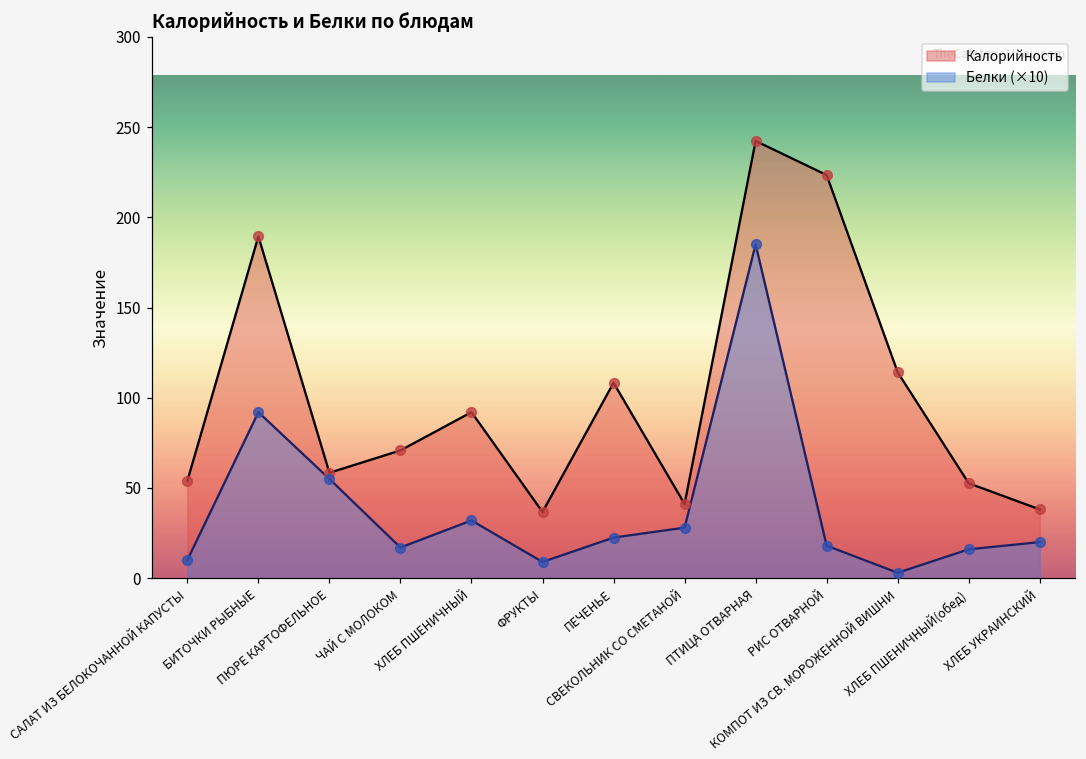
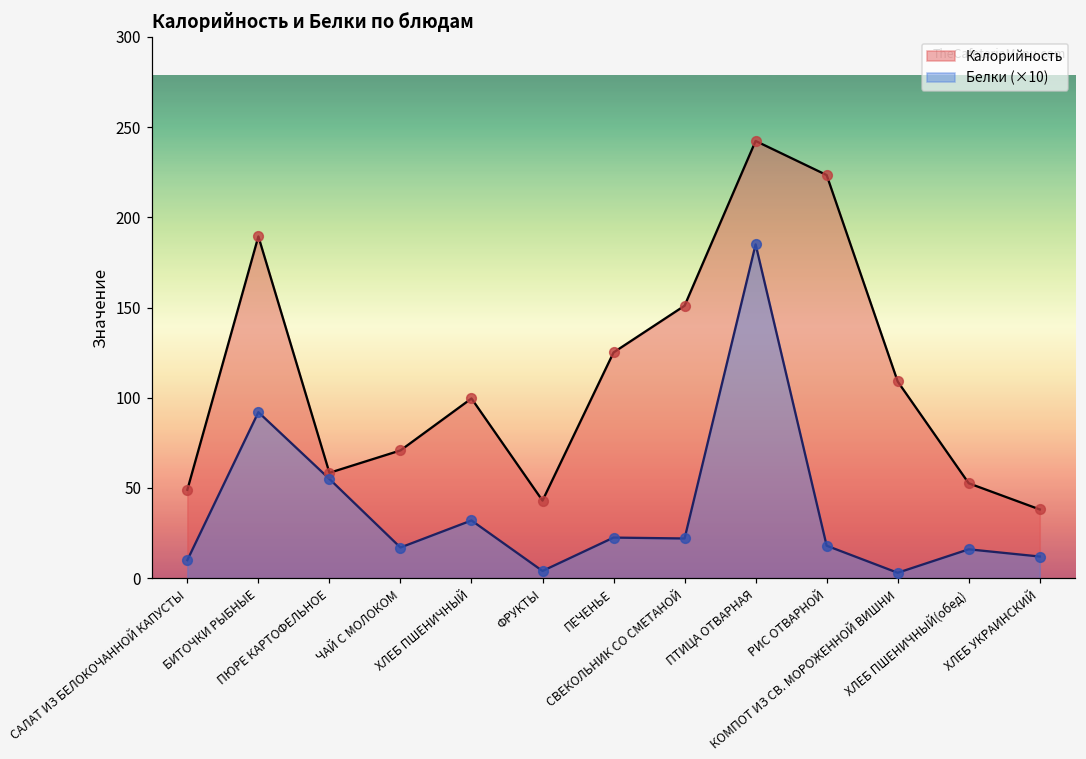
Калорийность, САЛАТ ИЗ БЕЛОКОЧАННОЙ КАПУСТЫ: 54 -> 49
Калорийность, ХЛЕБ ПШЕНИЧНЫЙ: 92 -> 100
Калорийность, ФРУКТЫ: 37 -> 43
Белки (×10), ФРУКТЫ: 9 -> 4
Калорийность, ПЕЧЕНЬЕ: 108 -> 125
Калорийность, СВЕКОЛЬНИК СО СМЕТАНОЙ: 41 -> 151
Белки (×10), СВЕКОЛЬНИК СО СМЕТАНОЙ: 28 -> 22
Калорийность, КОМПОТ ИЗ СВ. МОРОЖЕННОЙ ВИШНИ: 114 -> 109
Белки (×10), ХЛЕБ УКРАИНСКИЙ: 20 -> 12
